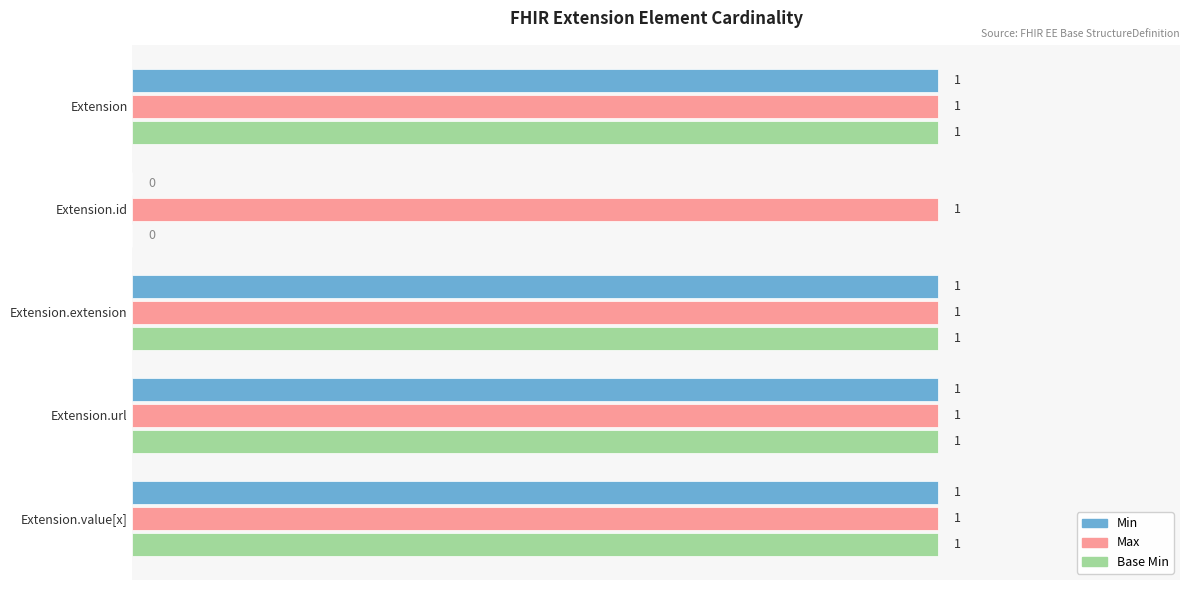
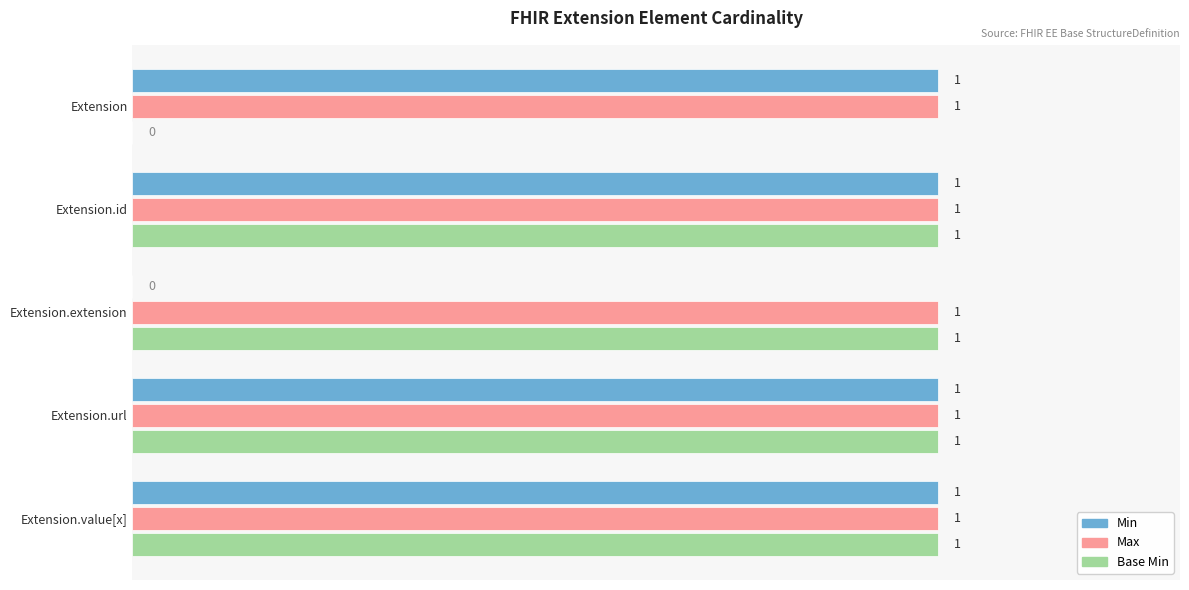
Base Min, Extension: 1 -> 0
Min, Extension.id: 0 -> 1
Base Min, Extension.id: 0 -> 1
Min, Extension.extension: 1 -> 0
